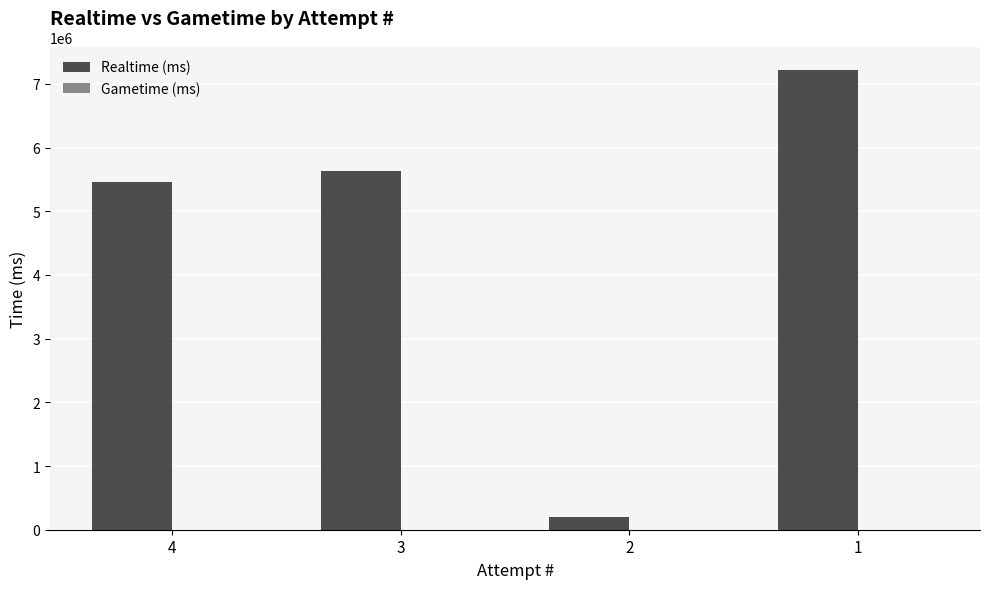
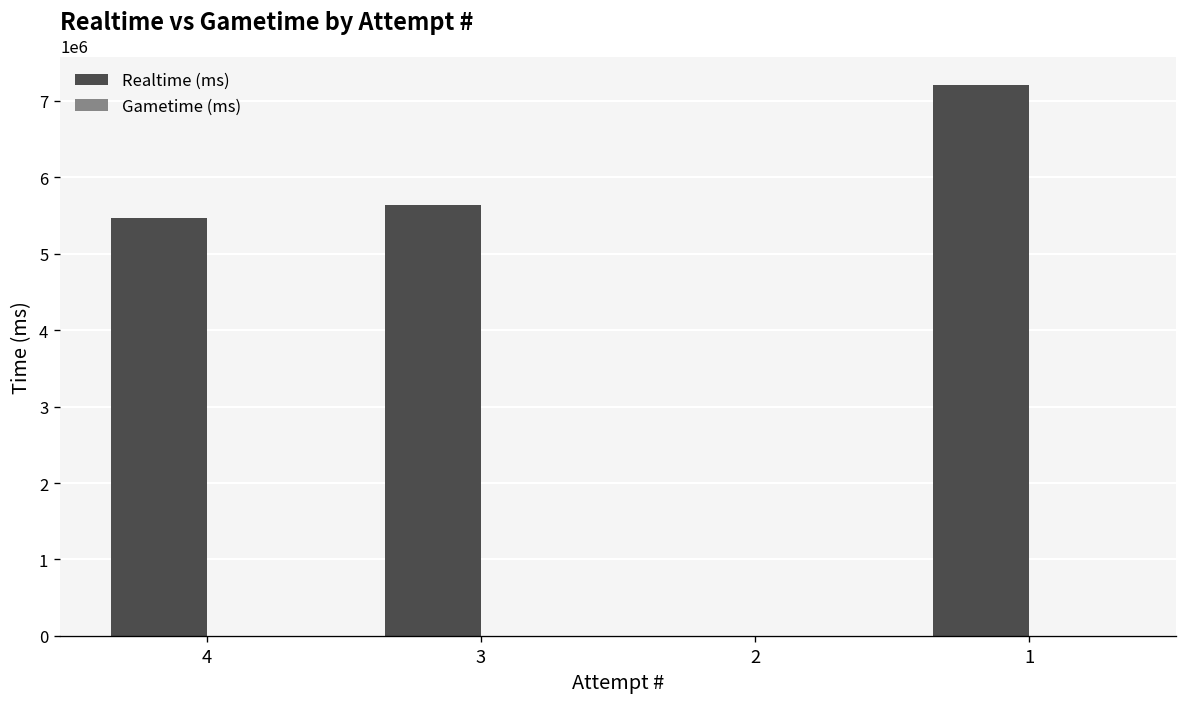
Realtime (ms), 2: 200000 -> 0
